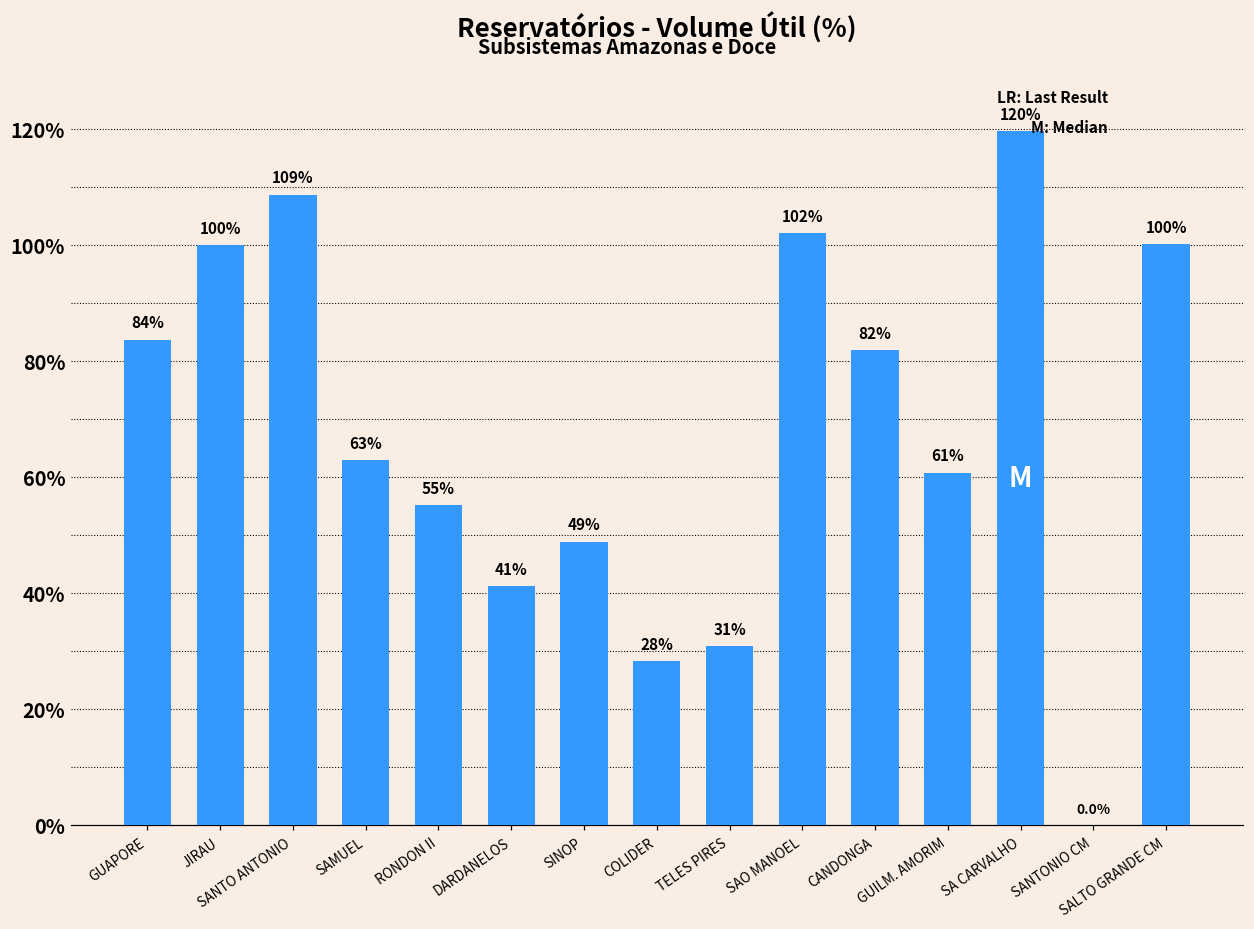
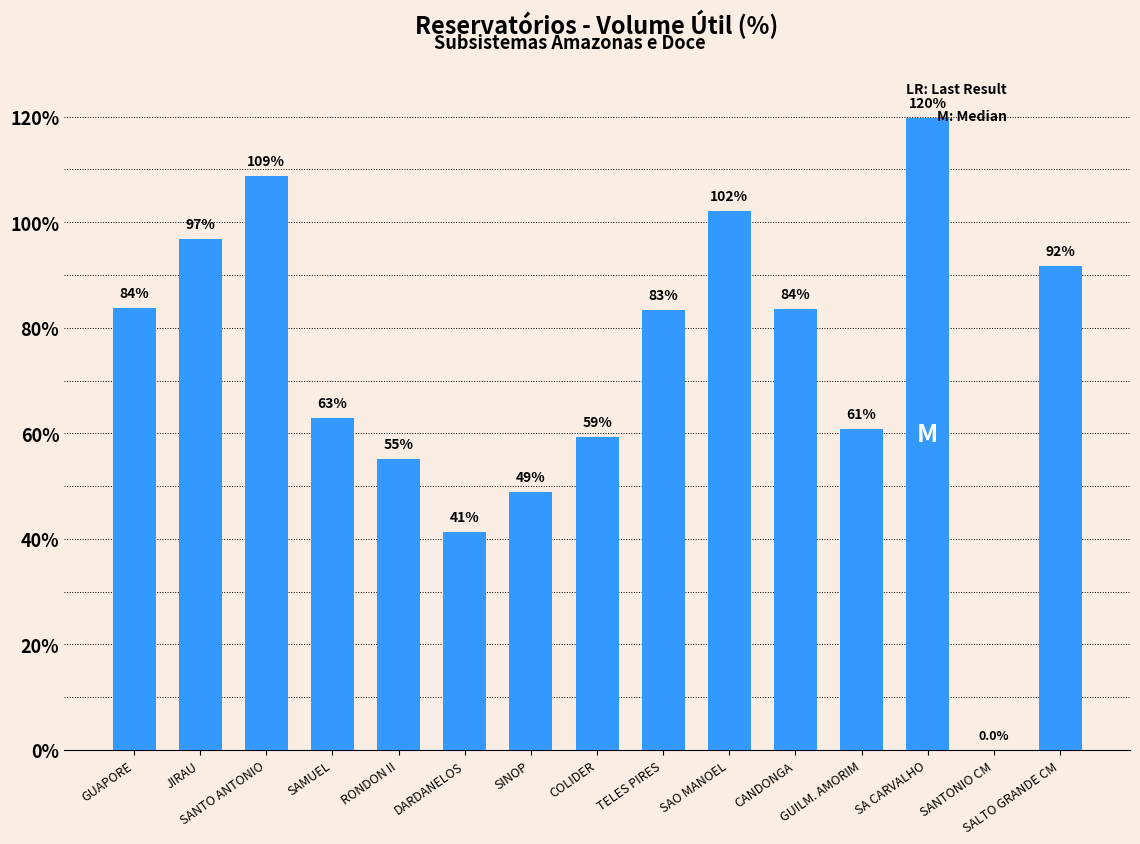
JIRAU: 100% -> 97%
COLIDER: 28% -> 59%
TELES PIRES: 31% -> 83%
CANDONGA: 82% -> 84%
SALTO GRANDE CM: 100% -> 92%
